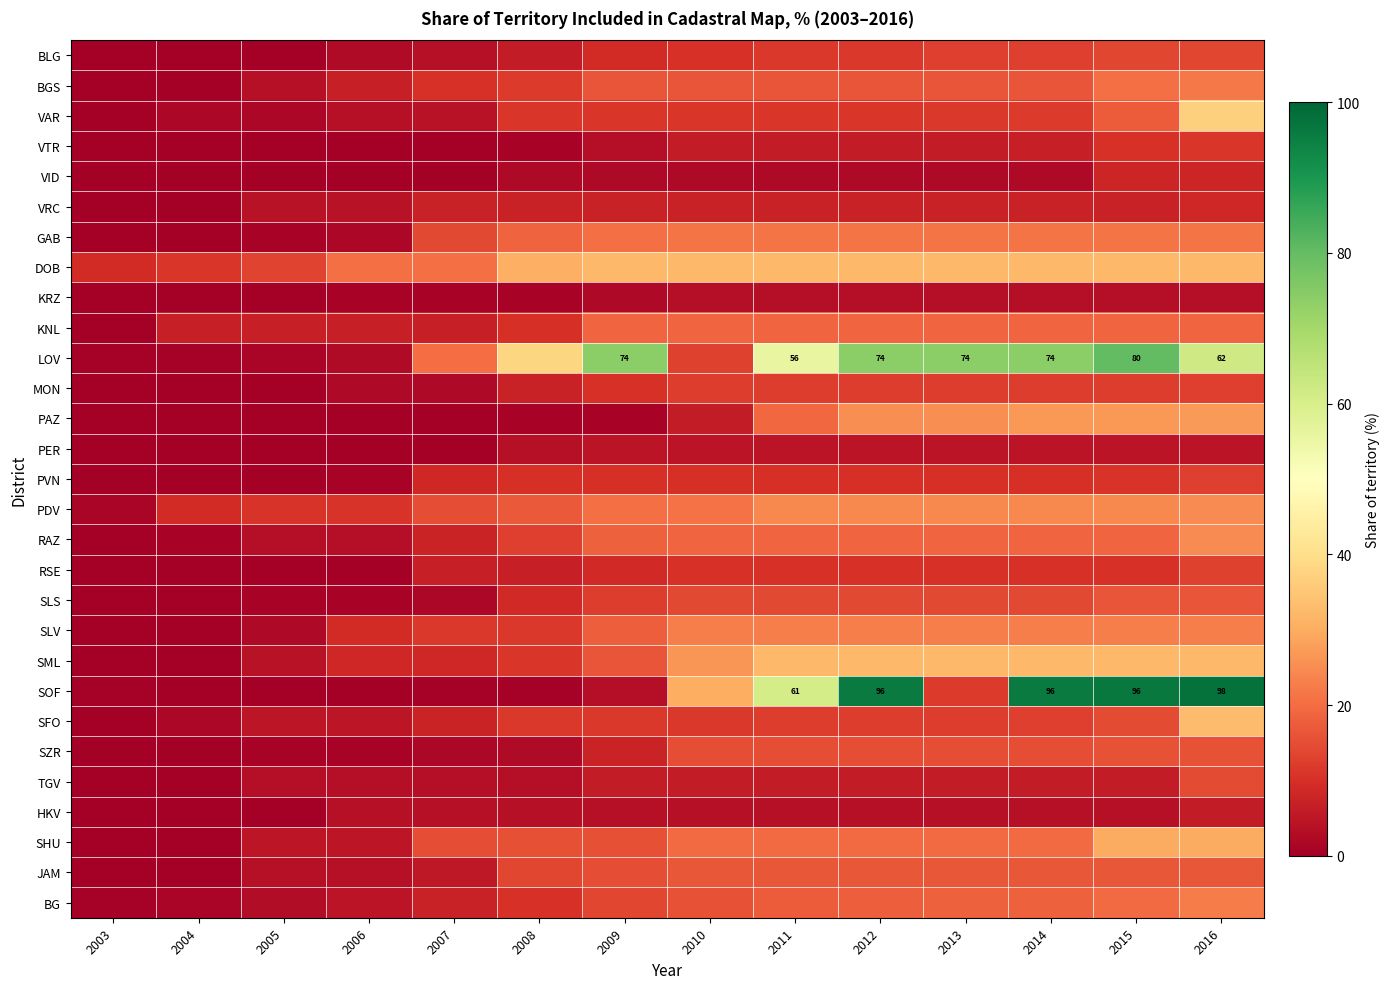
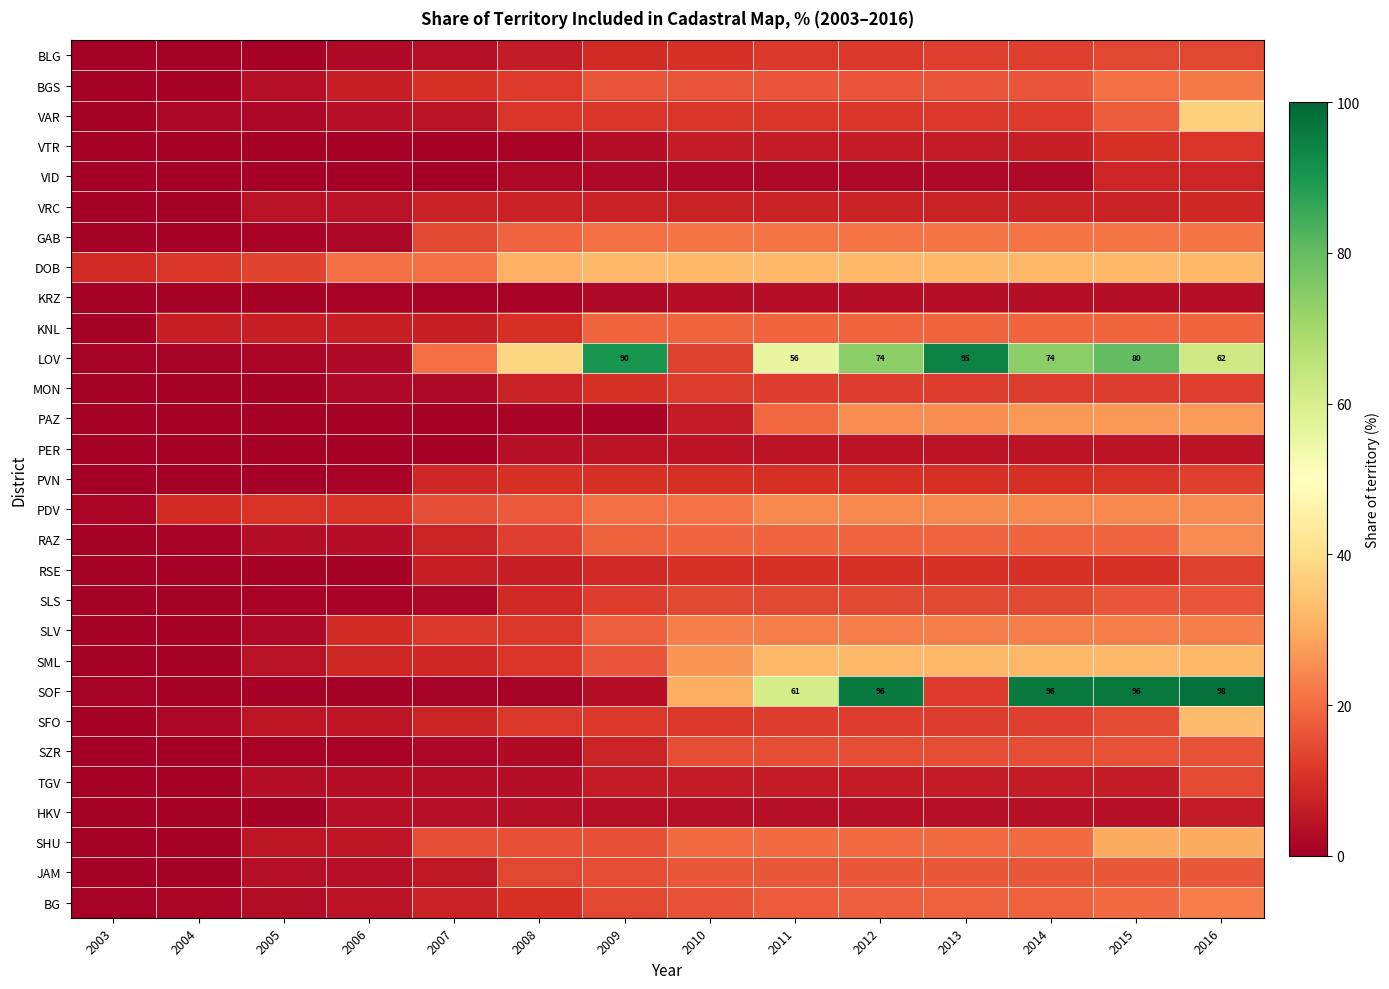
LOV, 2009: 74 -> 90
LOV, 2013: 74 -> 95
